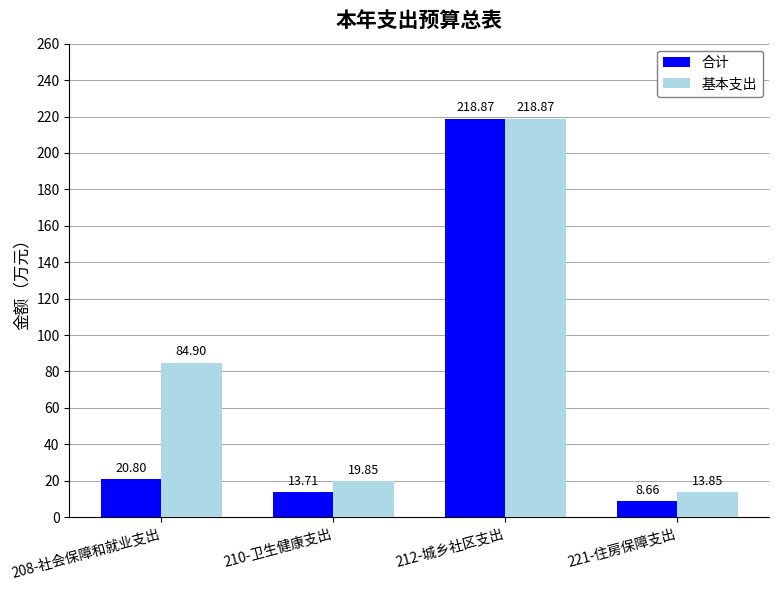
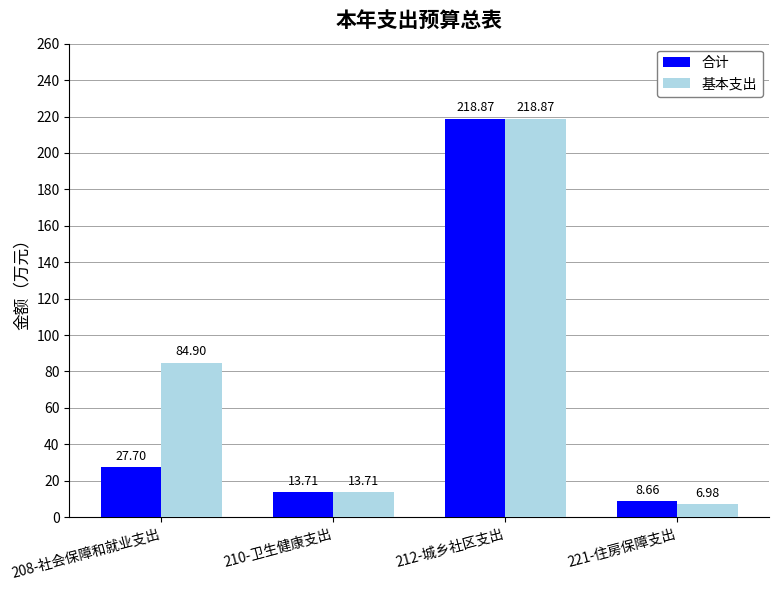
合计, 208-社会保障和就业支出: 20.80 -> 27.70
基本支出, 210-卫生健康支出: 19.85 -> 13.71
基本支出, 221-住房保障支出: 13.85 -> 6.98
